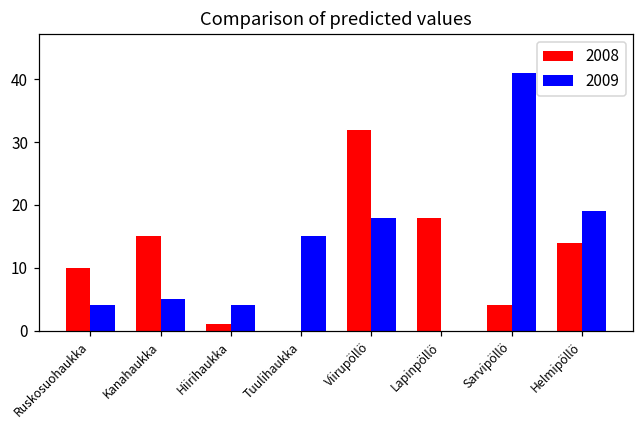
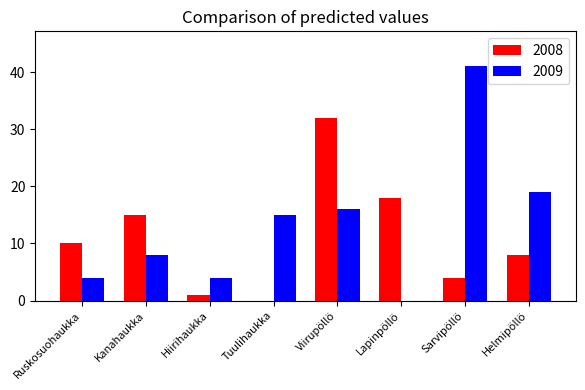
2009, Kanahaukka: 5 -> 8
2009, Viirupöllö: 18 -> 16
2008, Helmipöllö: 14 -> 8
